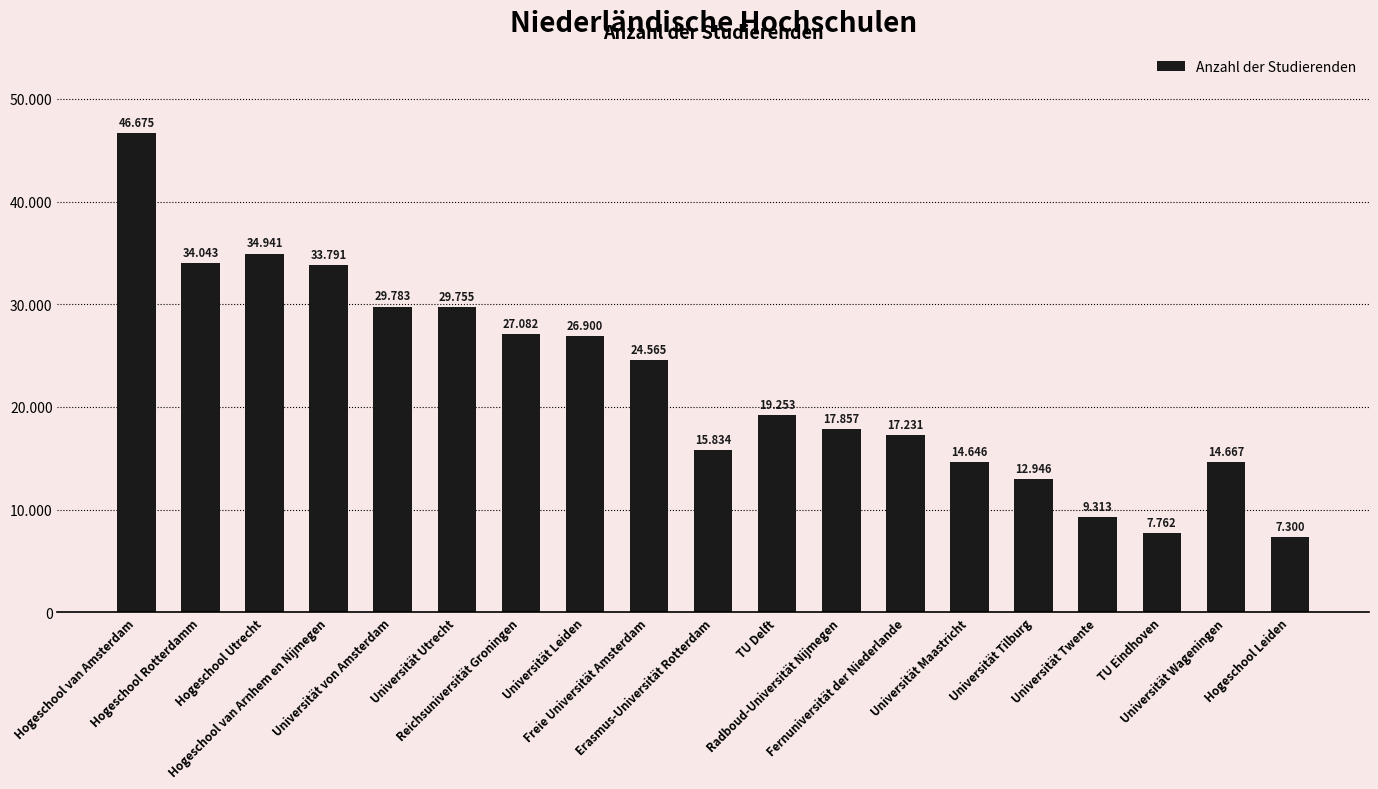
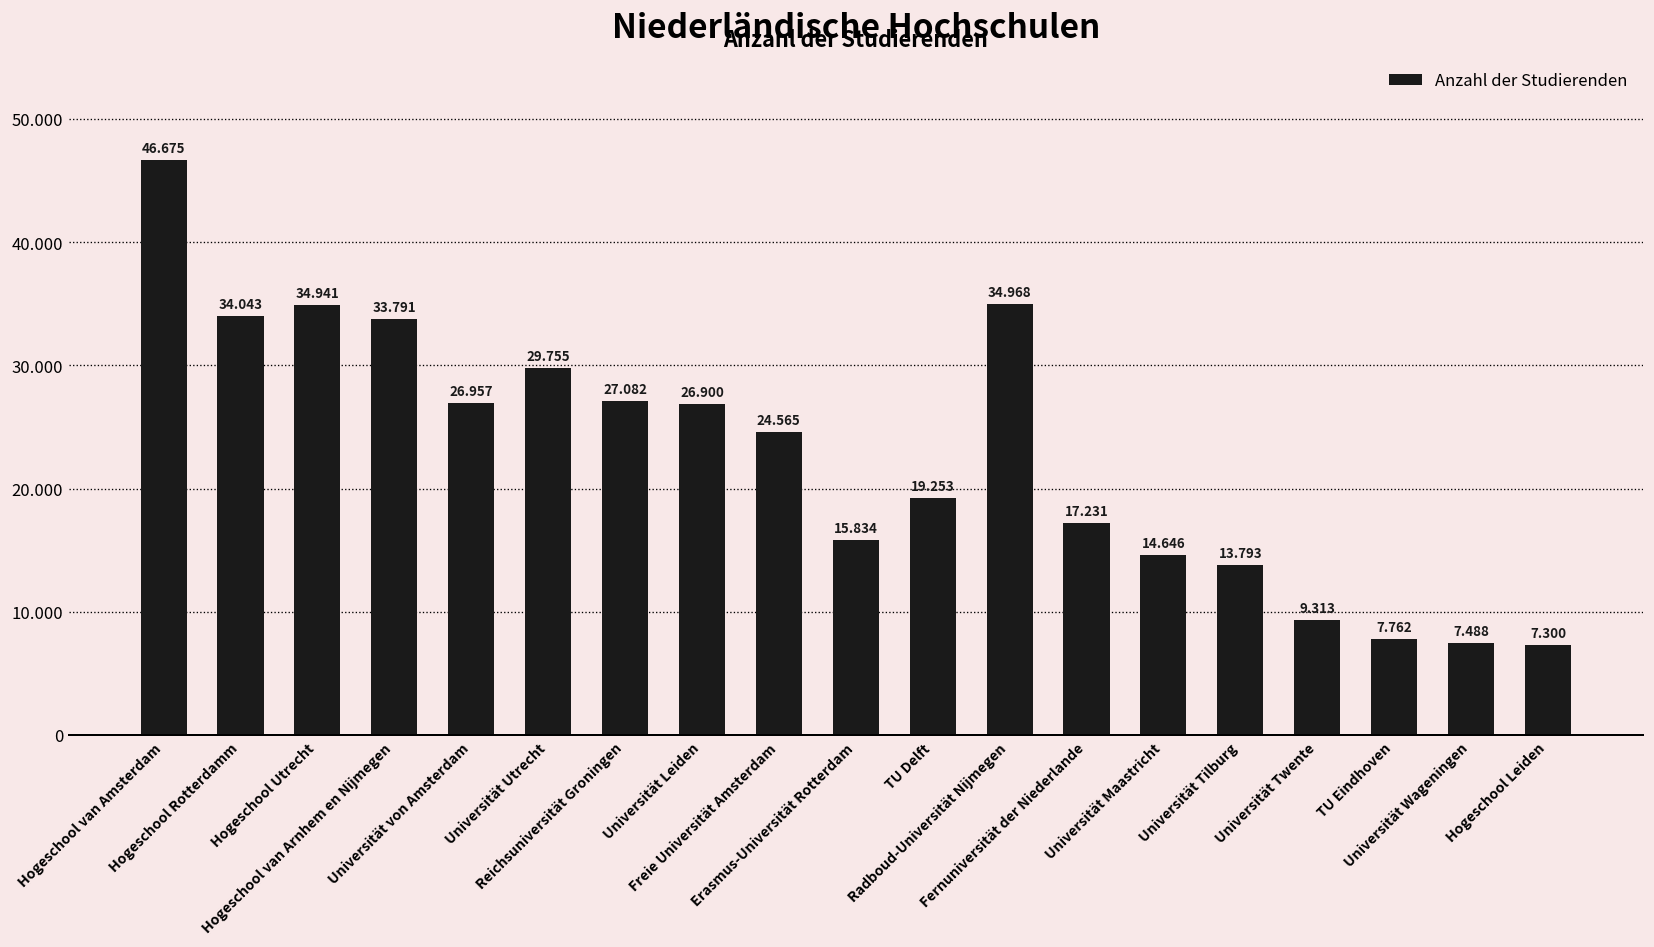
Universität von Amsterdam: 29.783 -> 26.957
Radboud-Universität Nijmegen: 17.857 -> 34.968
Universität Tilburg: 12.946 -> 13.793
Universität Wageningen: 14.667 -> 7.488
